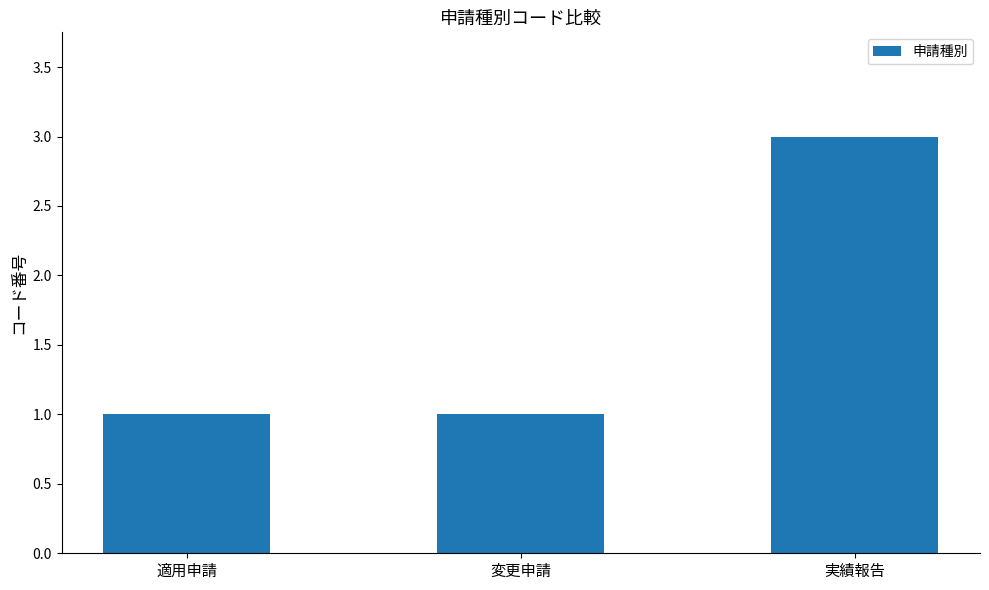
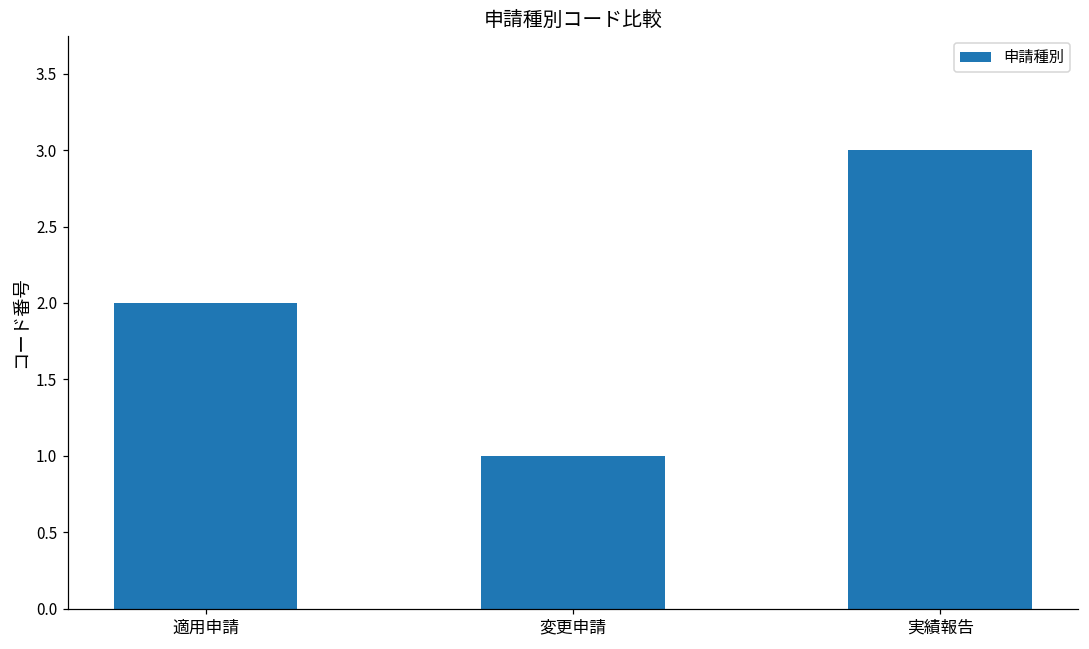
適用申請: 1 -> 2
